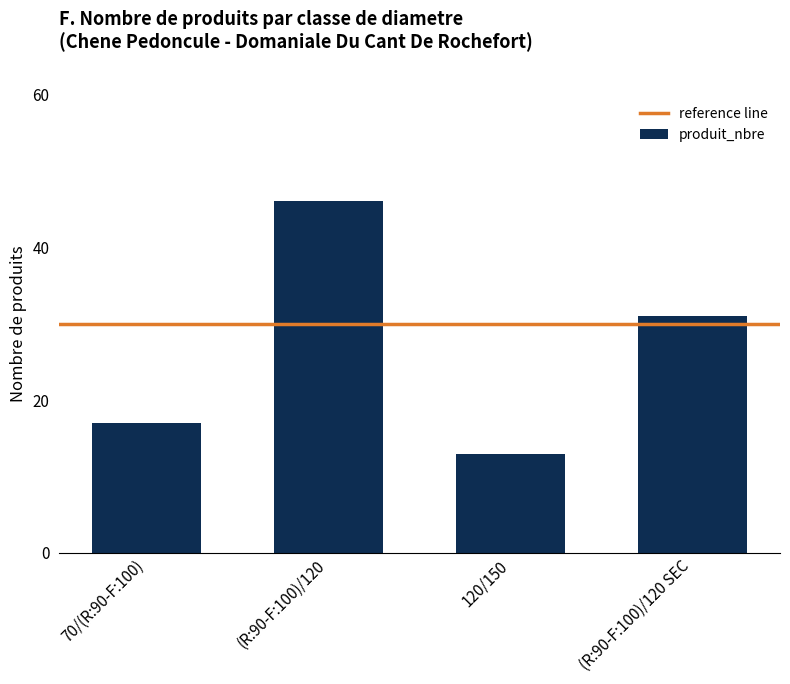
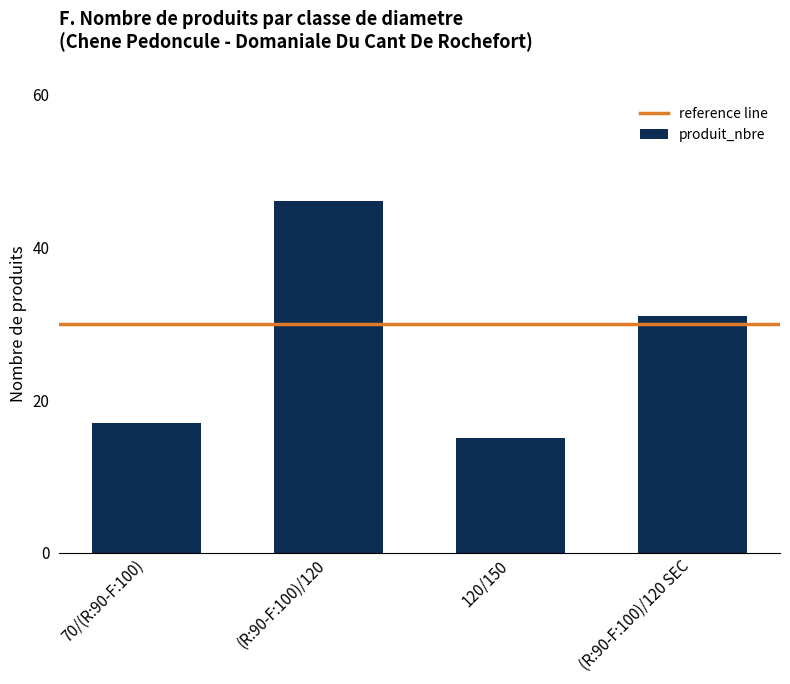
120/150: 13 -> 15
